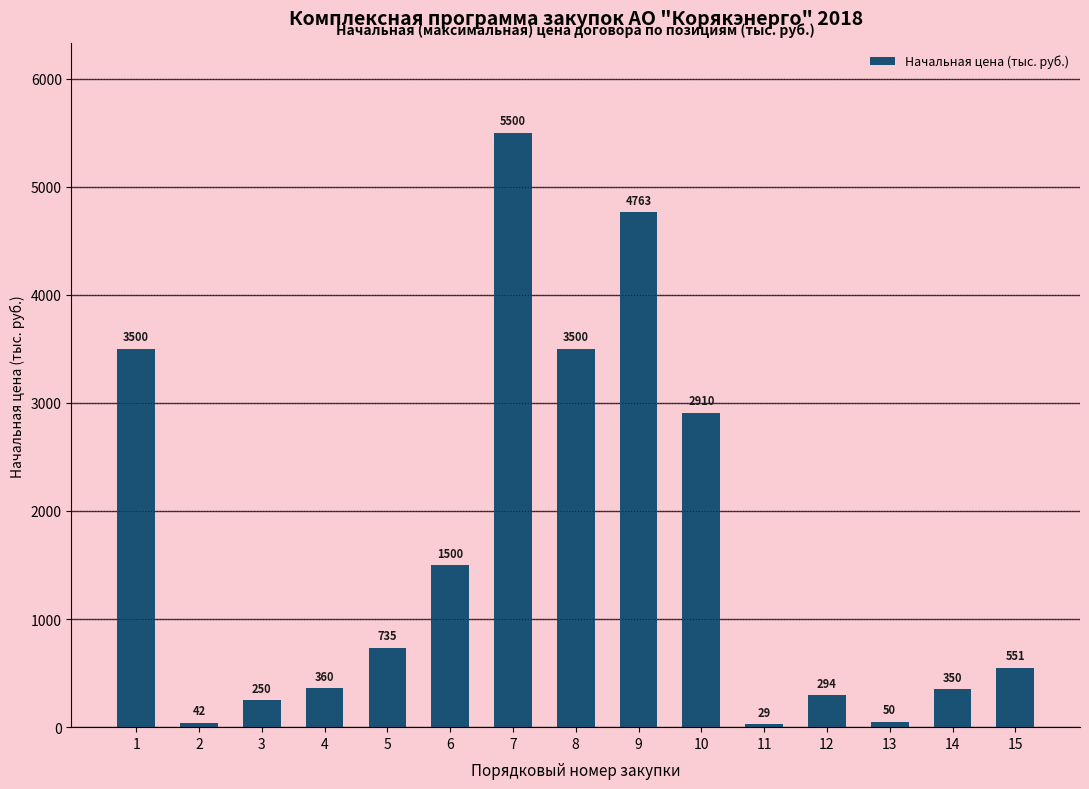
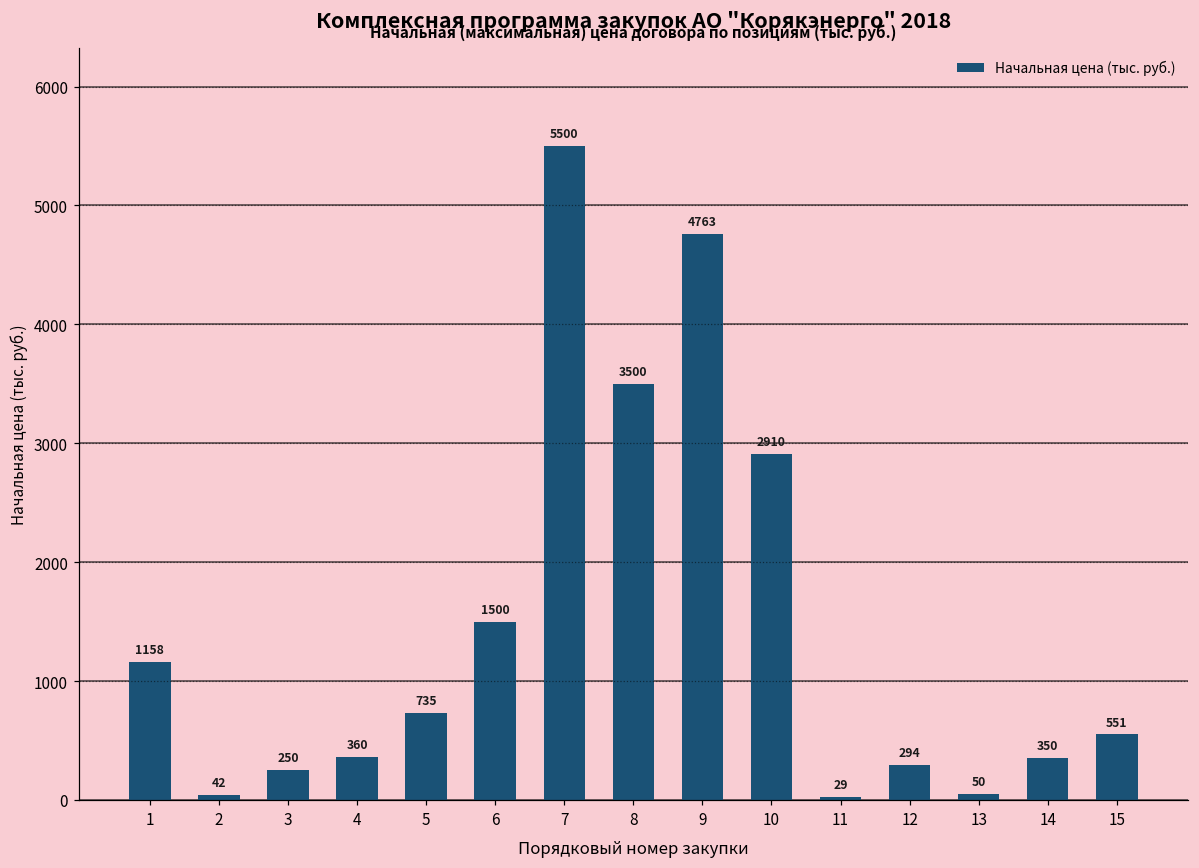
1: 3500 -> 1158
